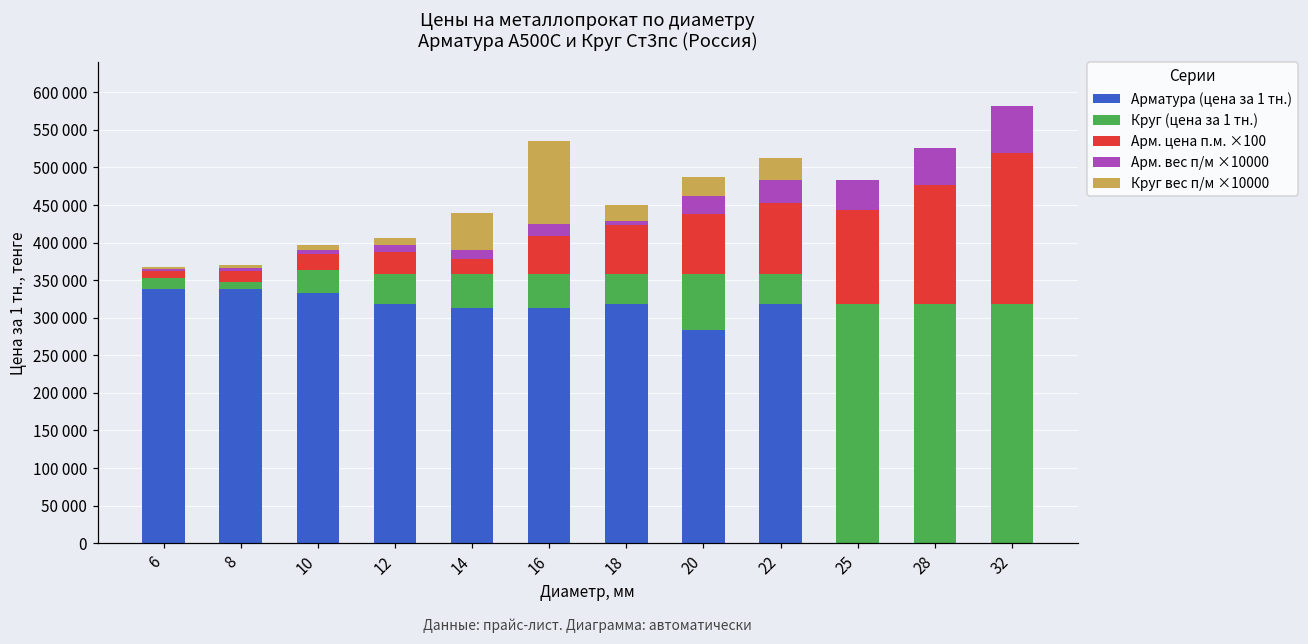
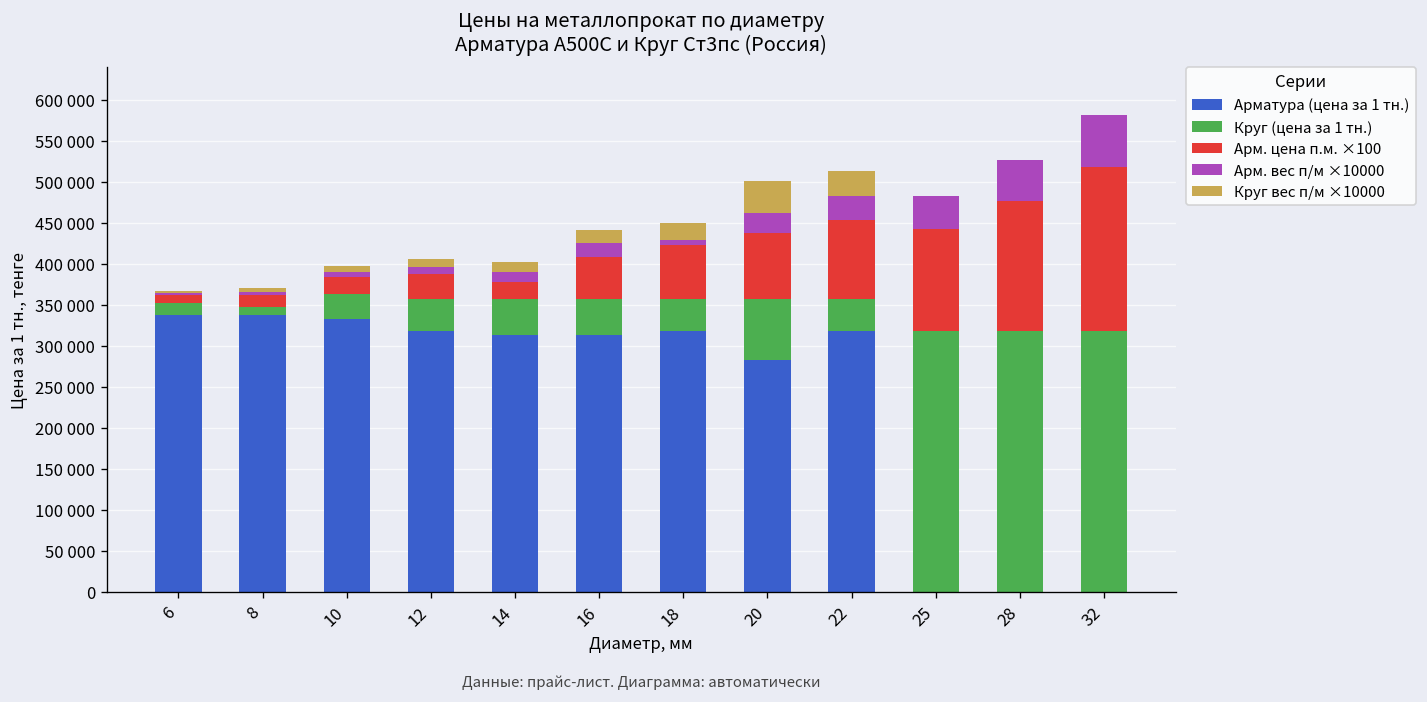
Круг вес п/м ×10000, 14: 50000 -> 10000
Круг вес п/м ×10000, 16: 110000 -> 20000
Круг вес п/м ×10000, 20: 30000 -> 40000
